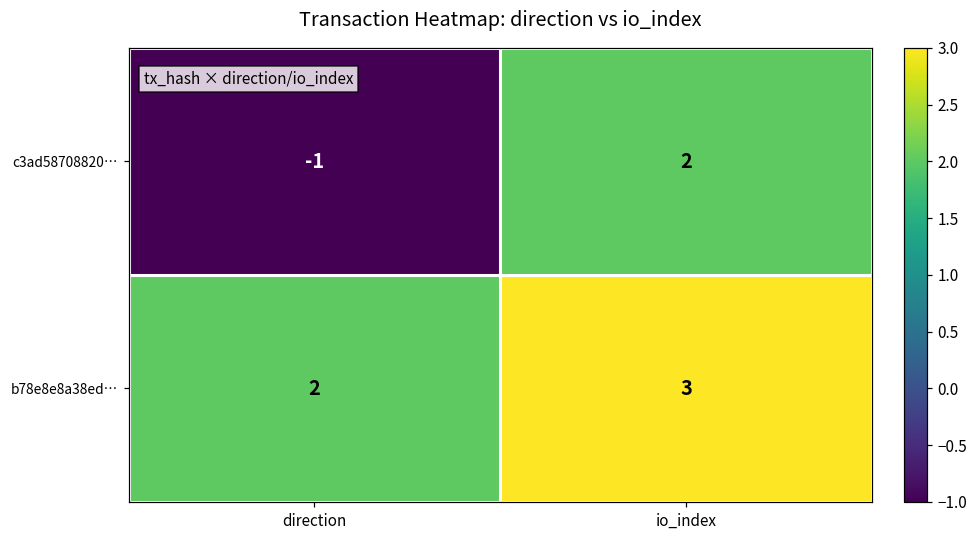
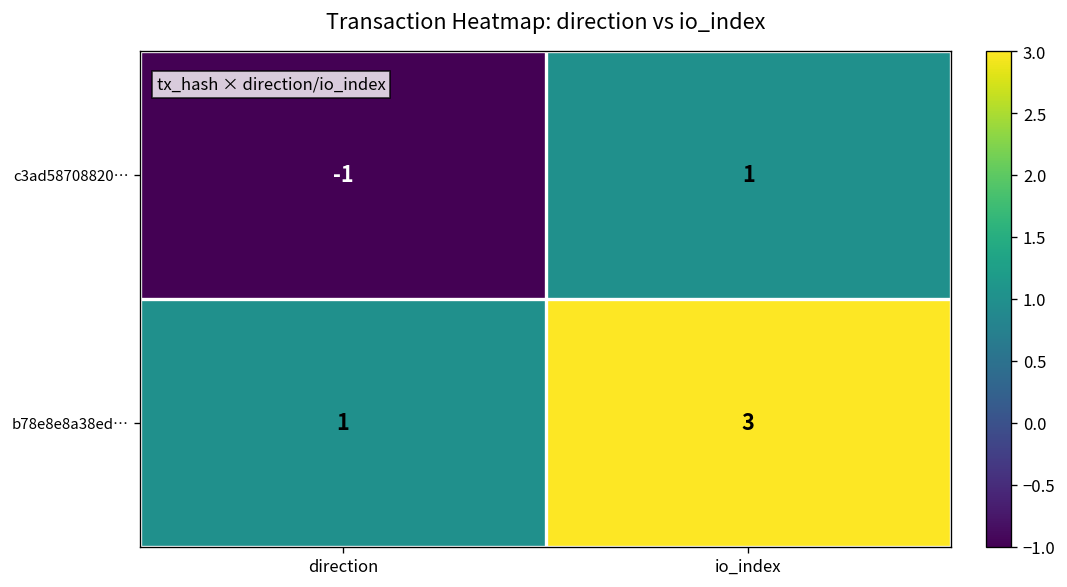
c3ad58708820…, io_index: 2 -> 1
b78e8e8a38ed…, direction: 2 -> 1
